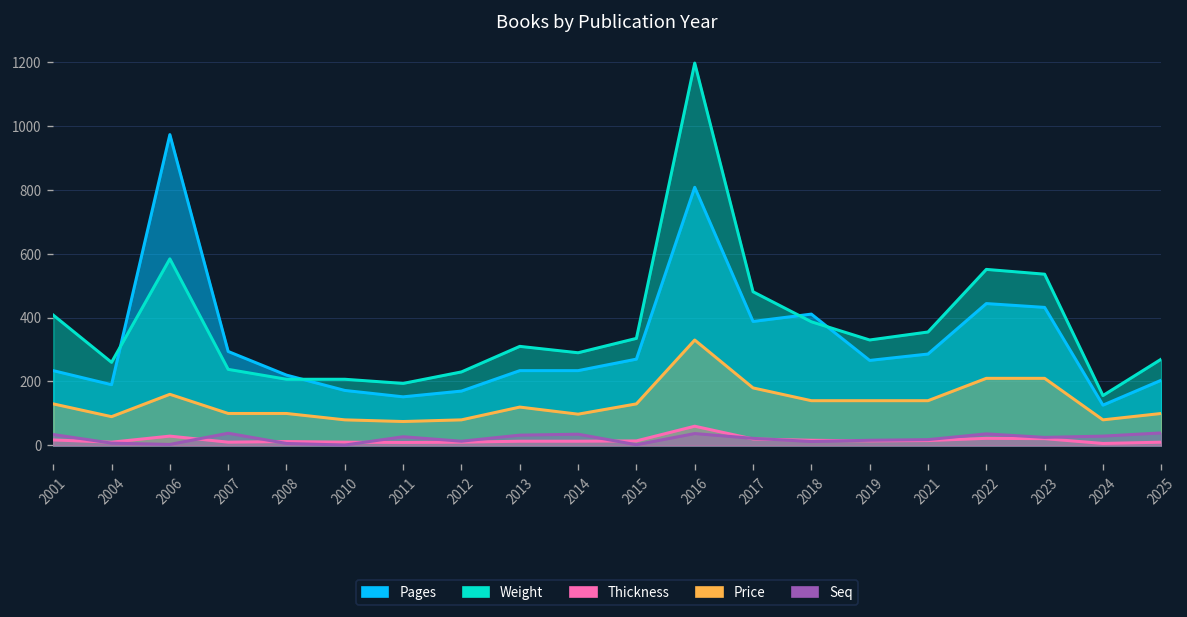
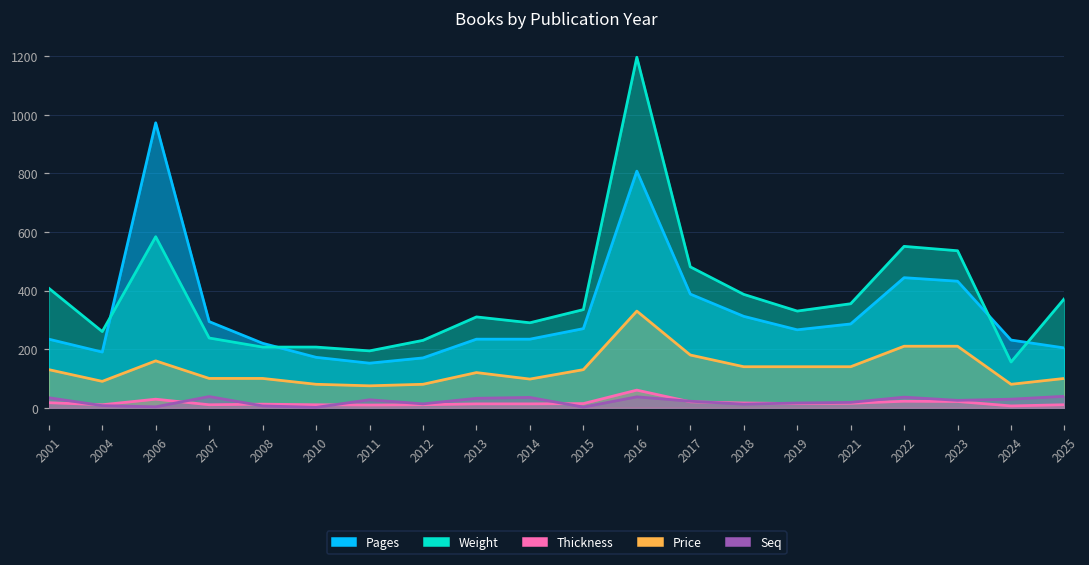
Pages, 2018: 410 -> 310
Pages, 2024: 130 -> 230
Weight, 2025: 270 -> 370
